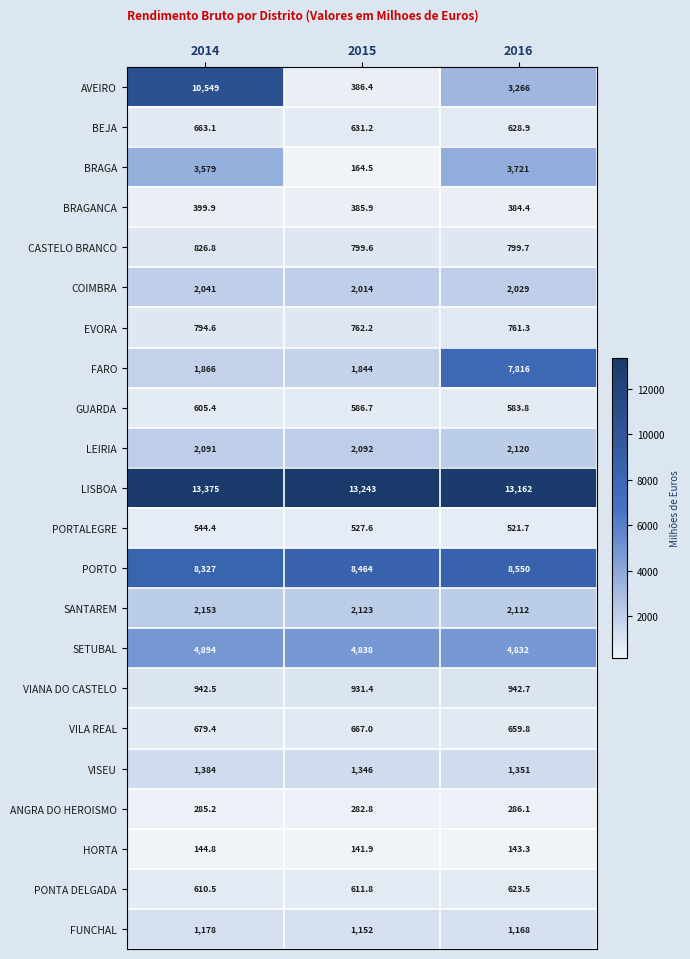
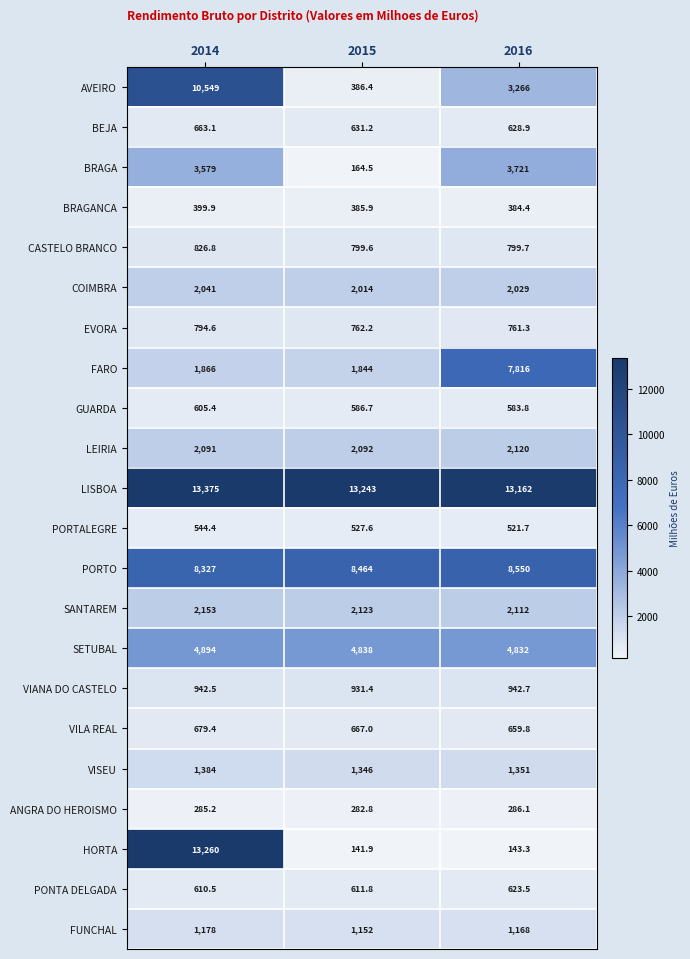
HORTA, 2014: 144.8 -> 13,260
